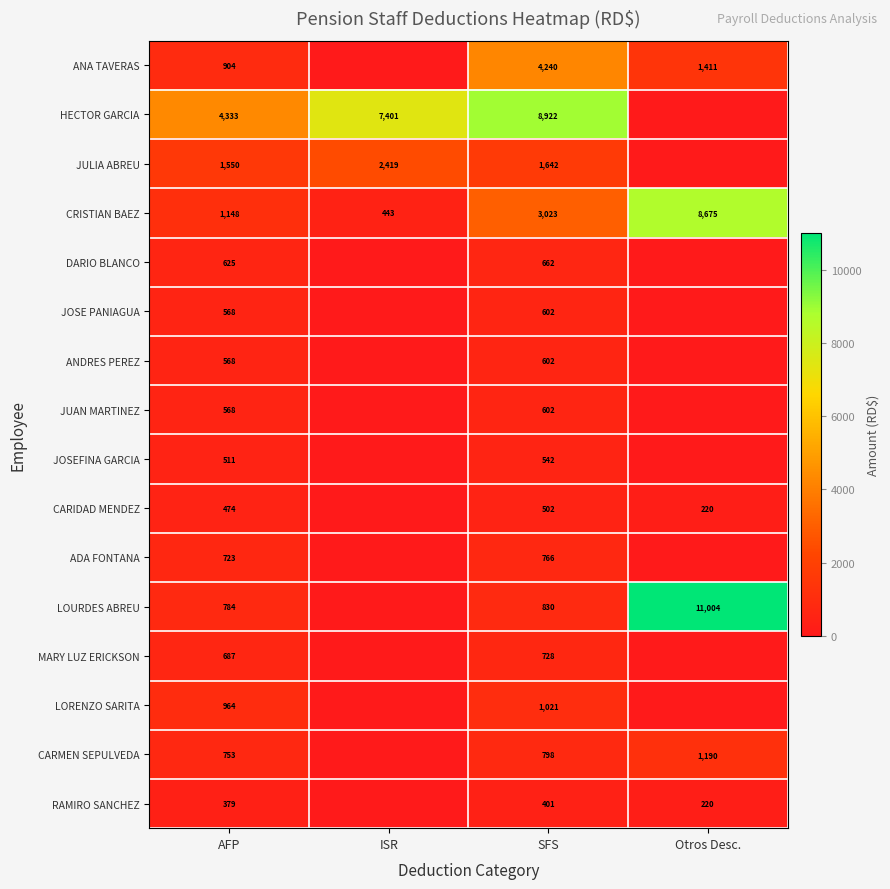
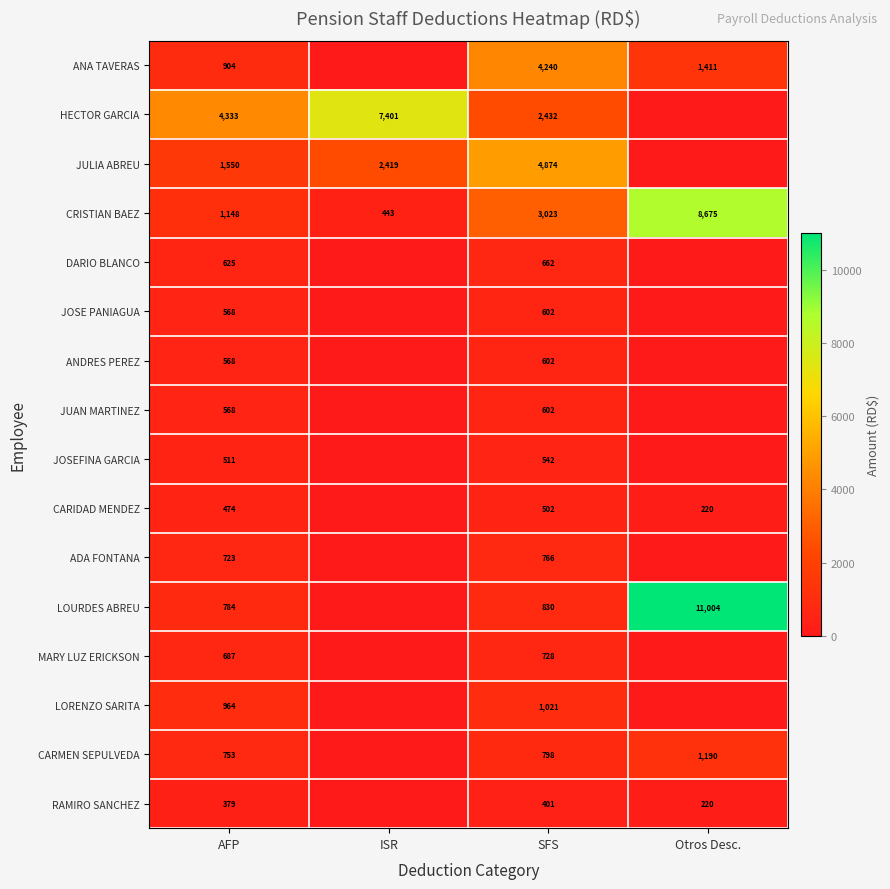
HECTOR GARCIA, SFS: 8,922 -> 2,432
JULIA ABREU, SFS: 1,642 -> 4,874
